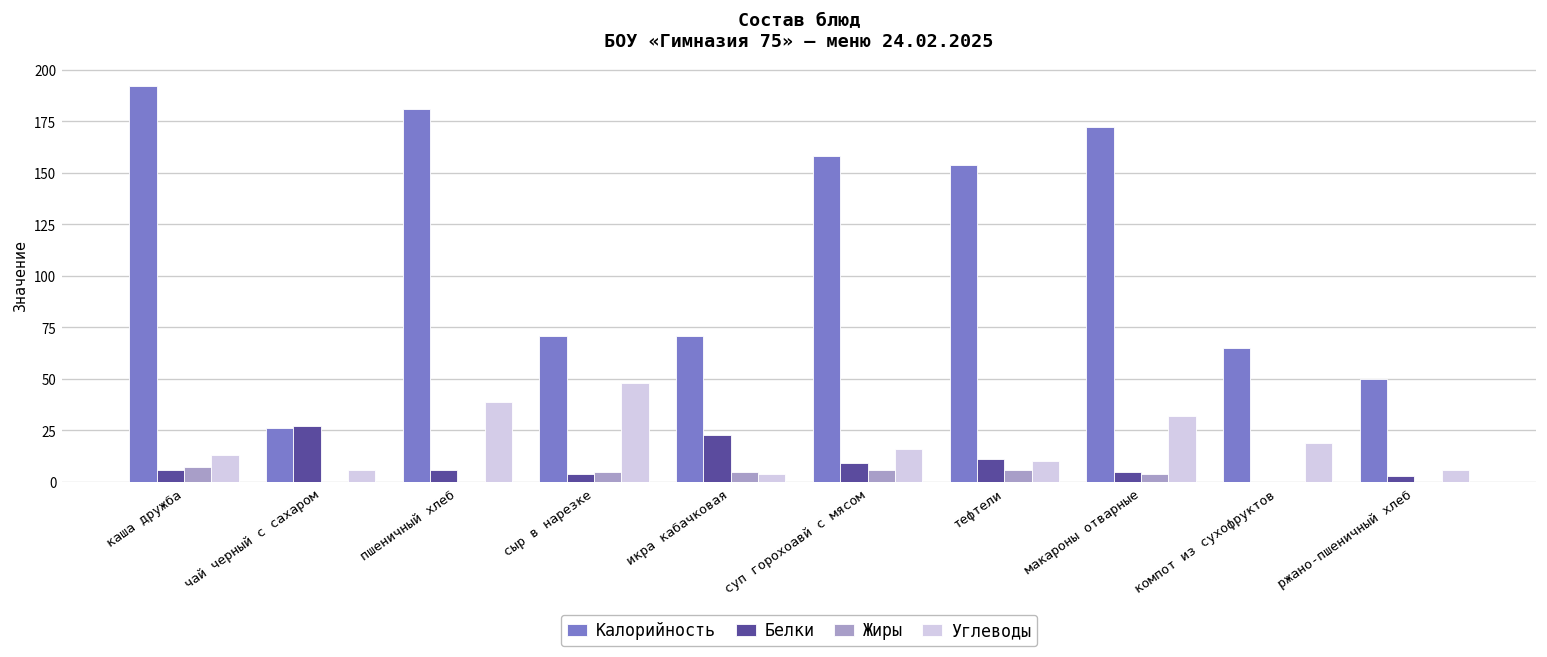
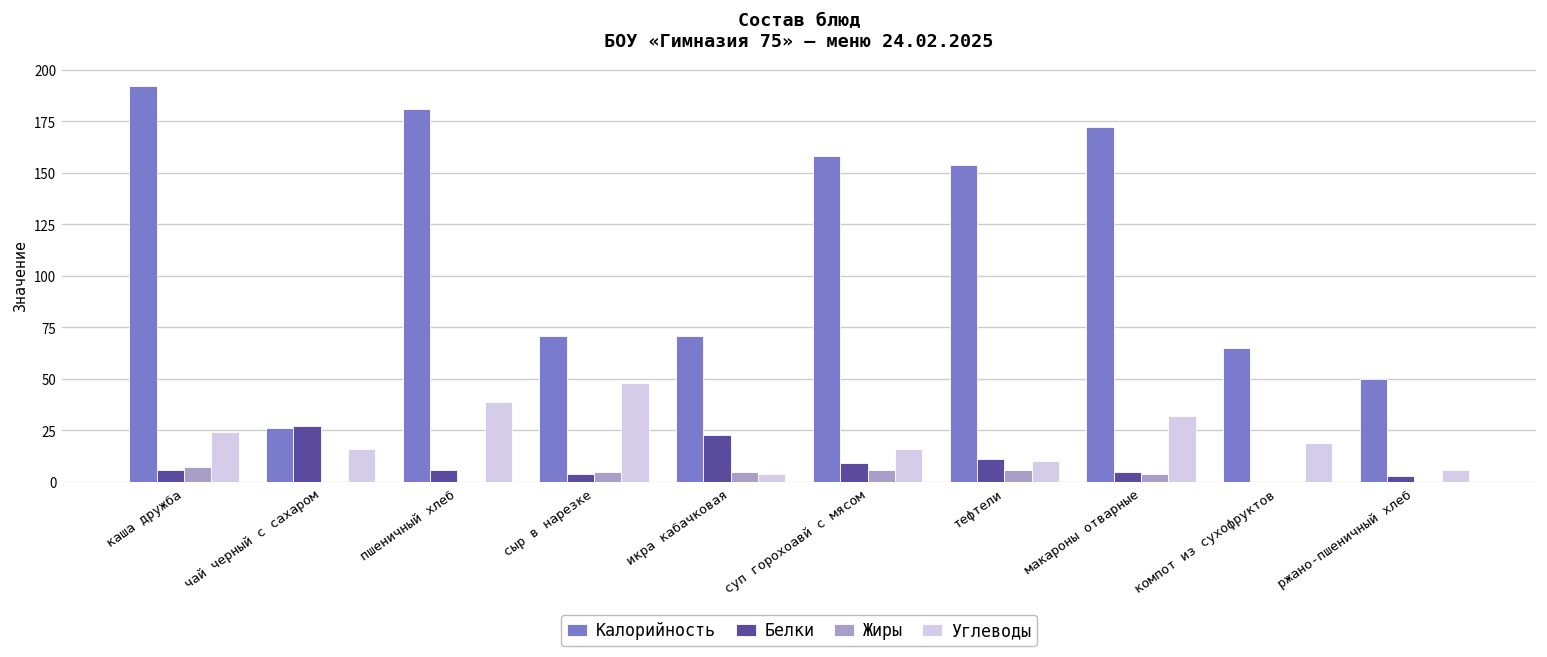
Углеводы, каша дружба: 13 -> 24
Углеводы, чай черный с сахаром: 6 -> 16
